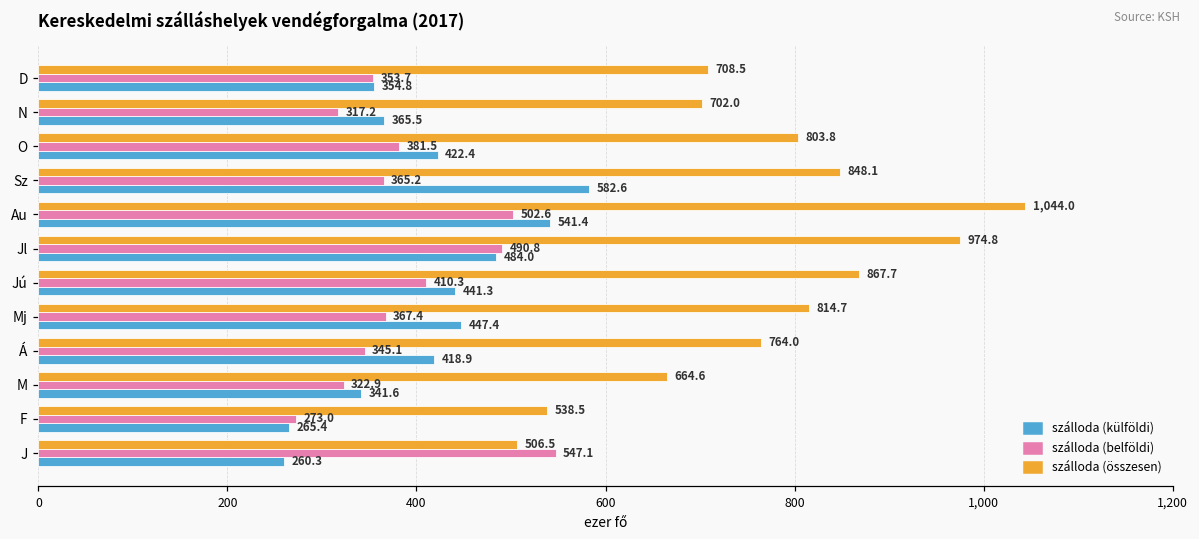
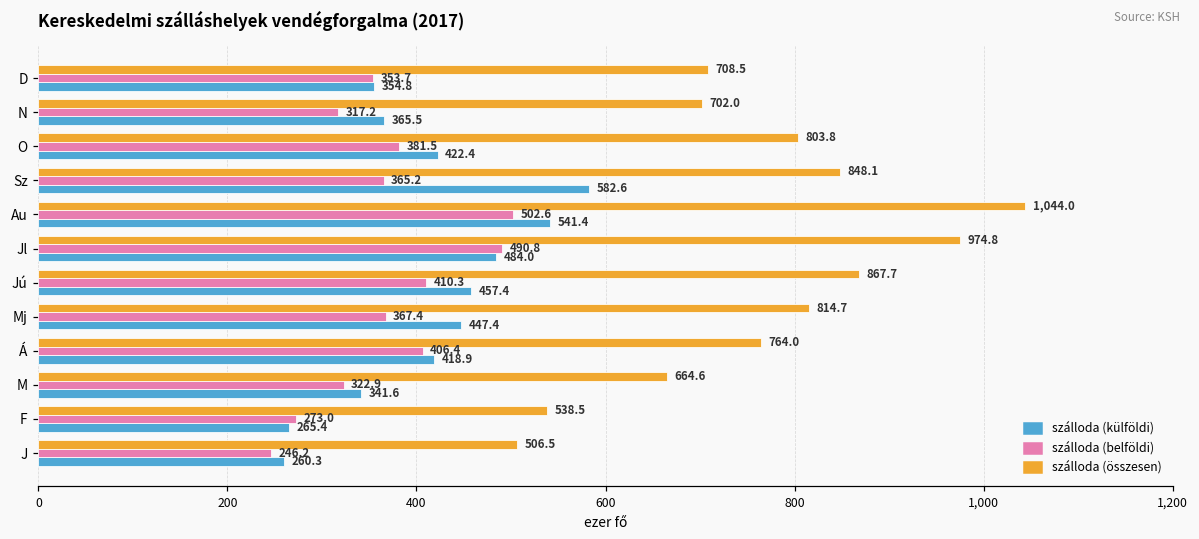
szálloda (külföldi), Jú: 441.3 -> 457.4
szálloda (belföldi), Á: 345.1 -> 406.4
szálloda (belföldi), J: 547.1 -> 246.2
